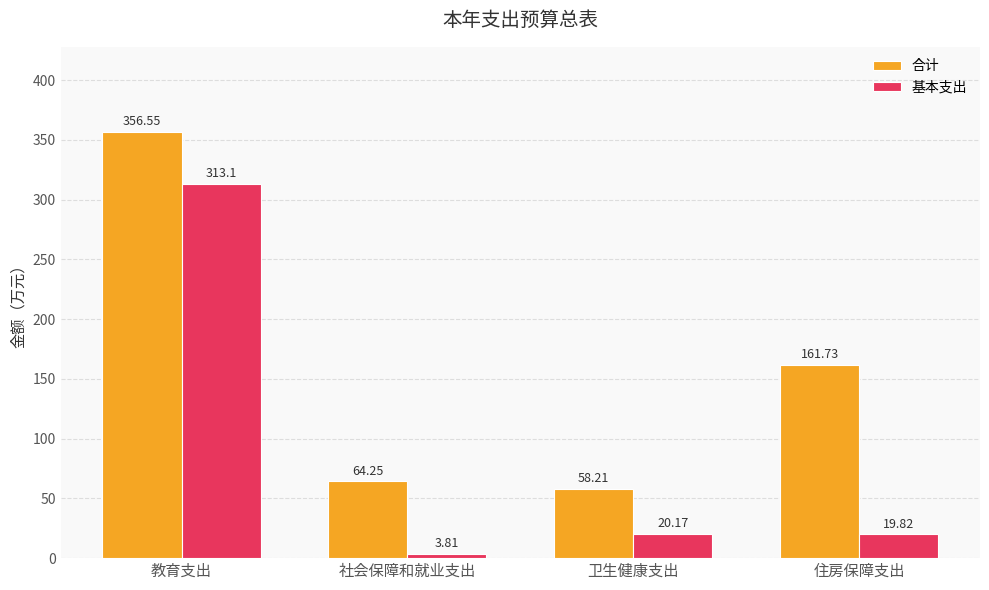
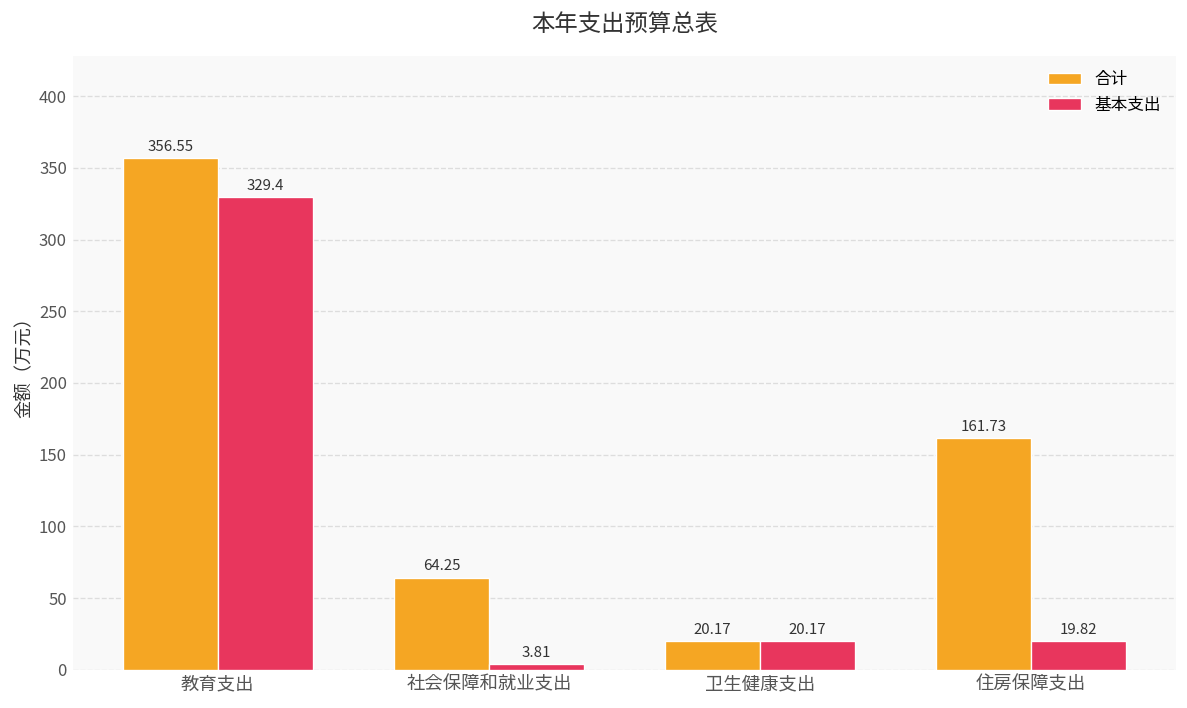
基本支出, 教育支出: 313.1 -> 329.4
合计, 卫生健康支出: 58.21 -> 20.17
